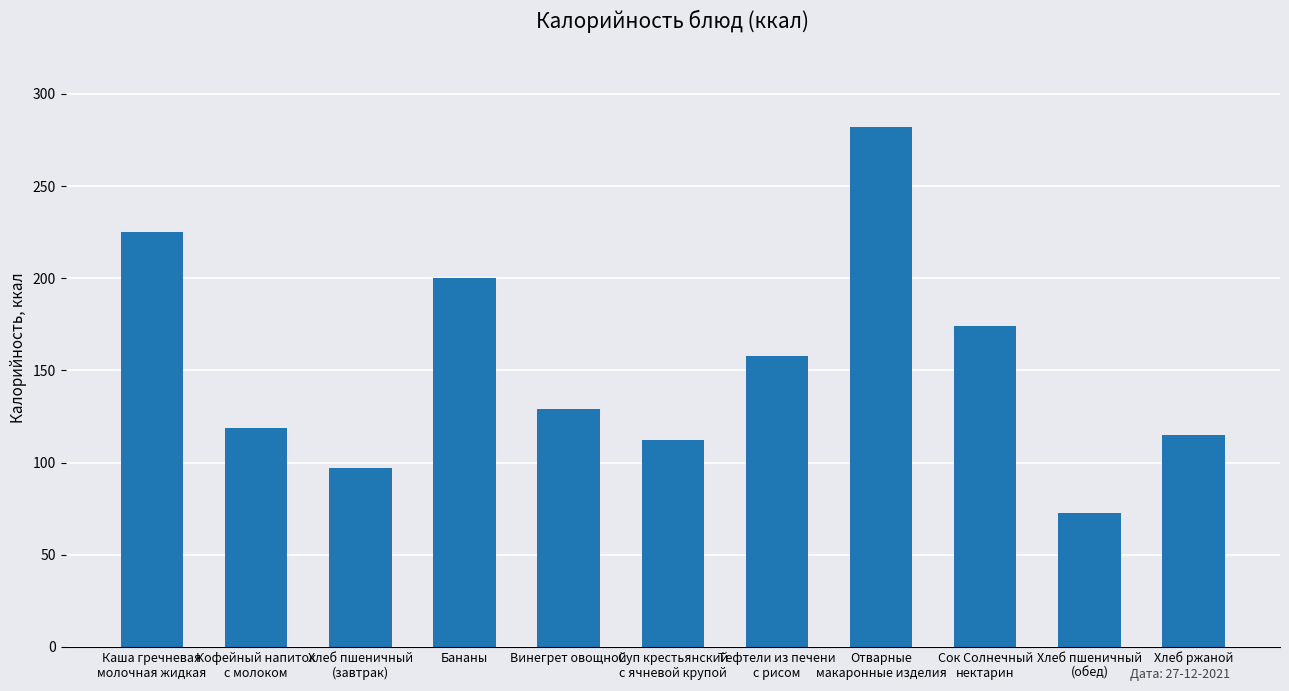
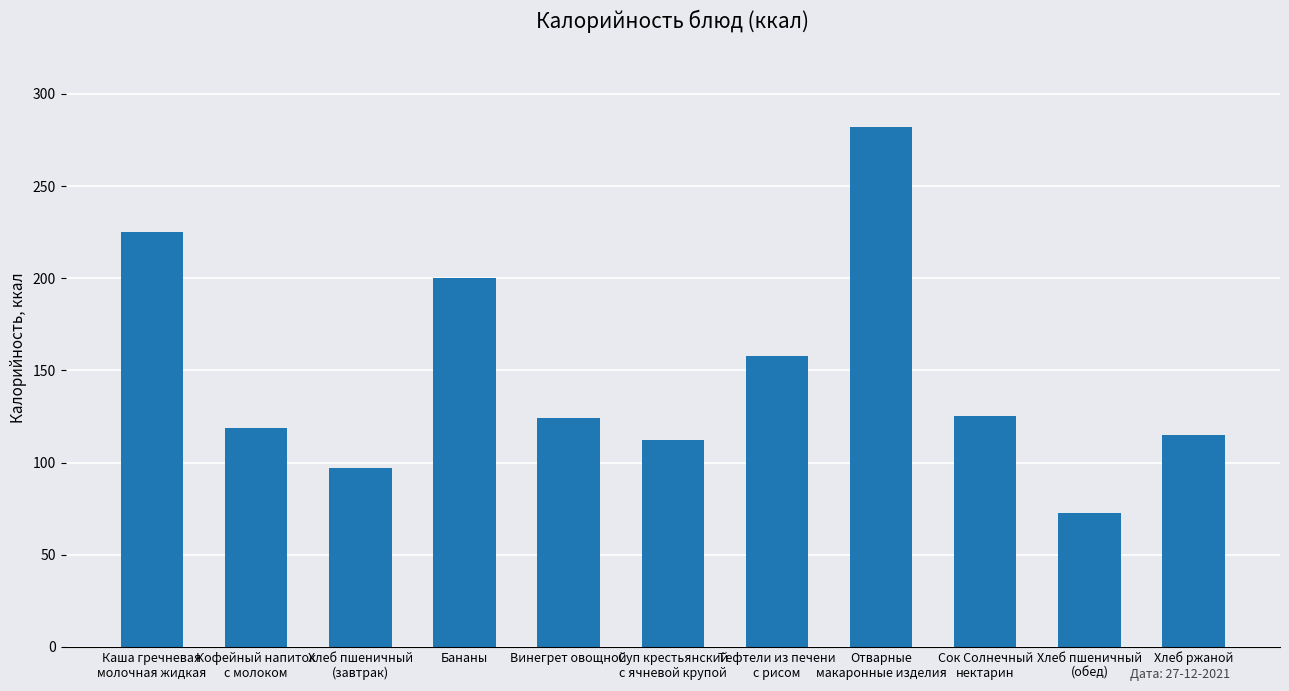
Винегрет овощной: 129 -> 124
Сок Солнечный нектарин: 174 -> 125
